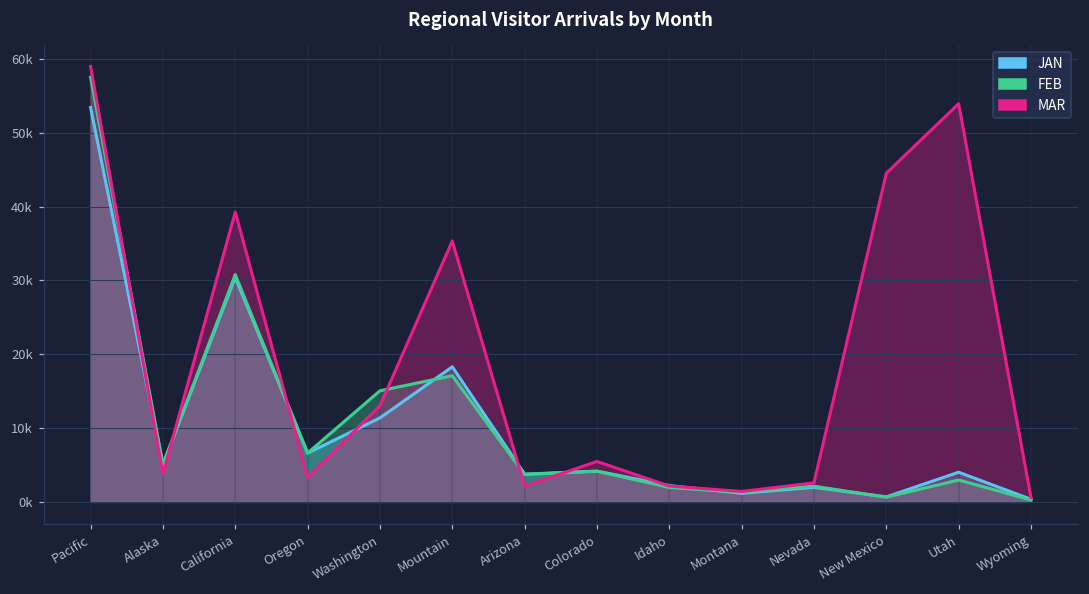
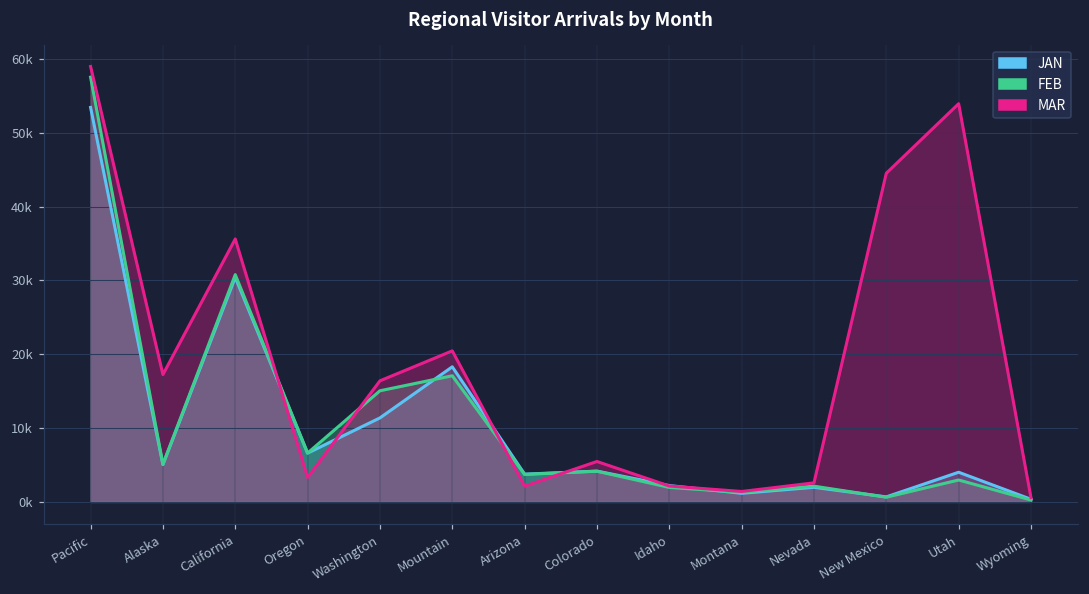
MAR, Alaska: 4000 -> 17000
MAR, California: 39000 -> 36000
MAR, Washington: 13000 -> 16000
MAR, Mountain: 35000 -> 20000
